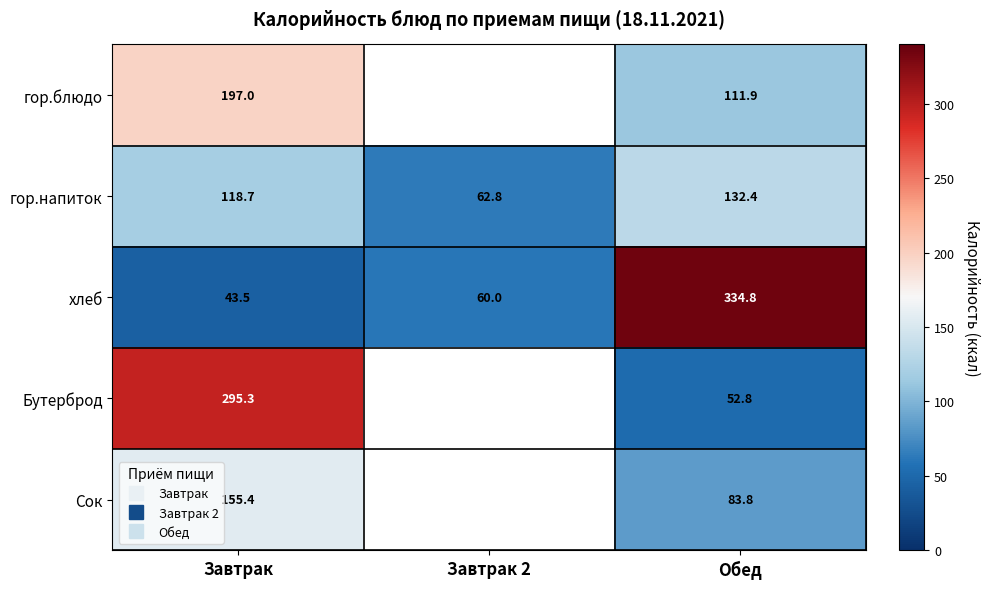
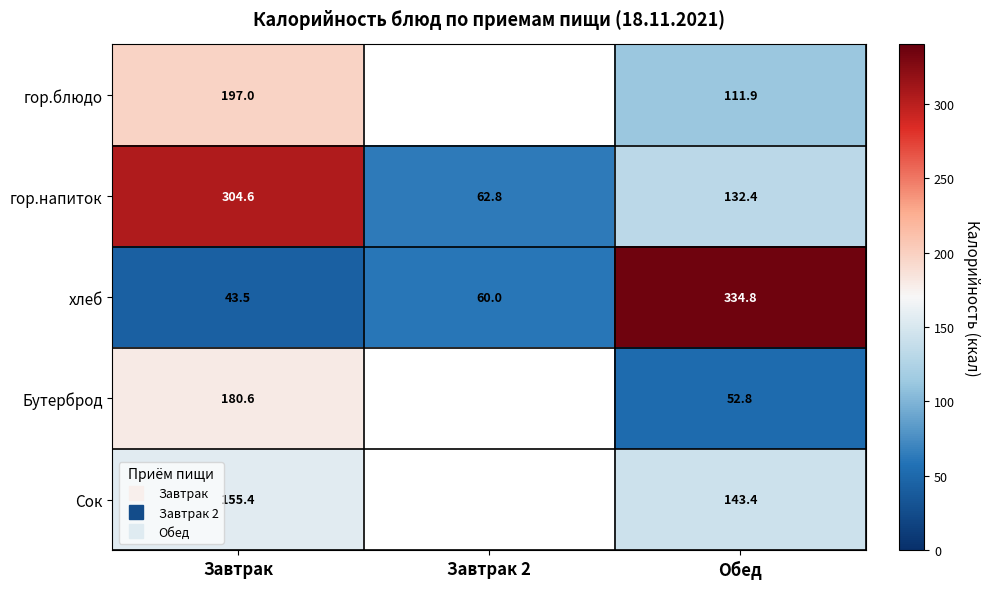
гор.напиток, Завтрак: 118.7 -> 304.6
Бутерброд, Завтрак: 295.3 -> 180.6
Сок, Обед: 83.8 -> 143.4
